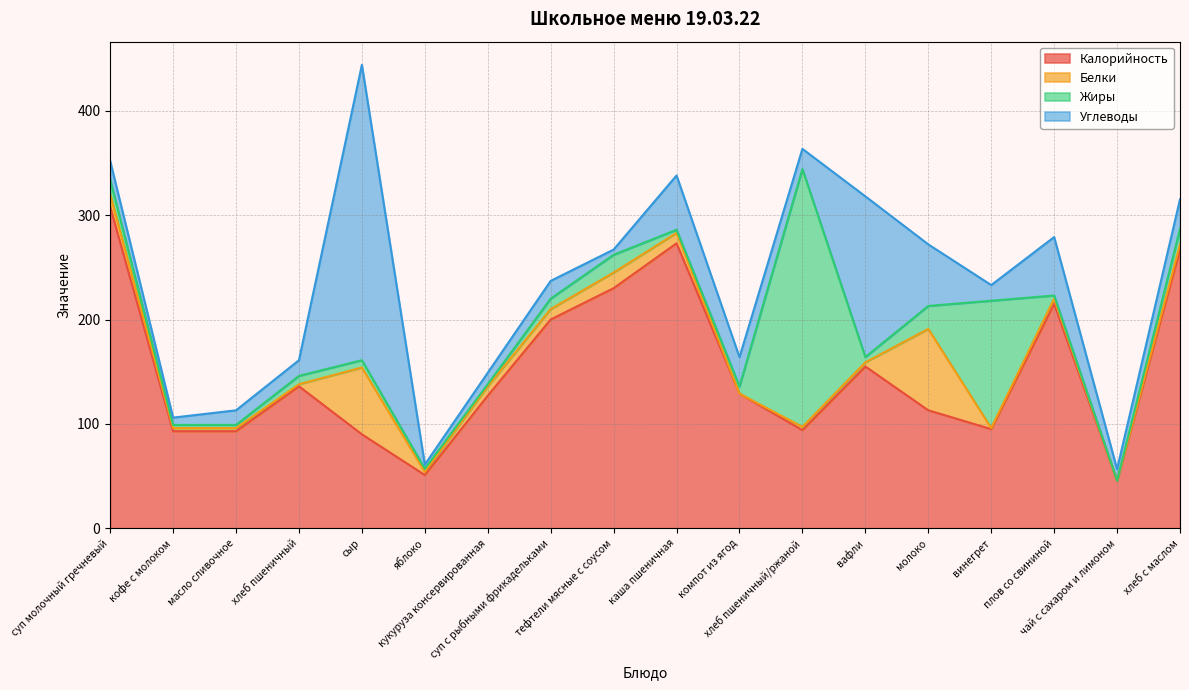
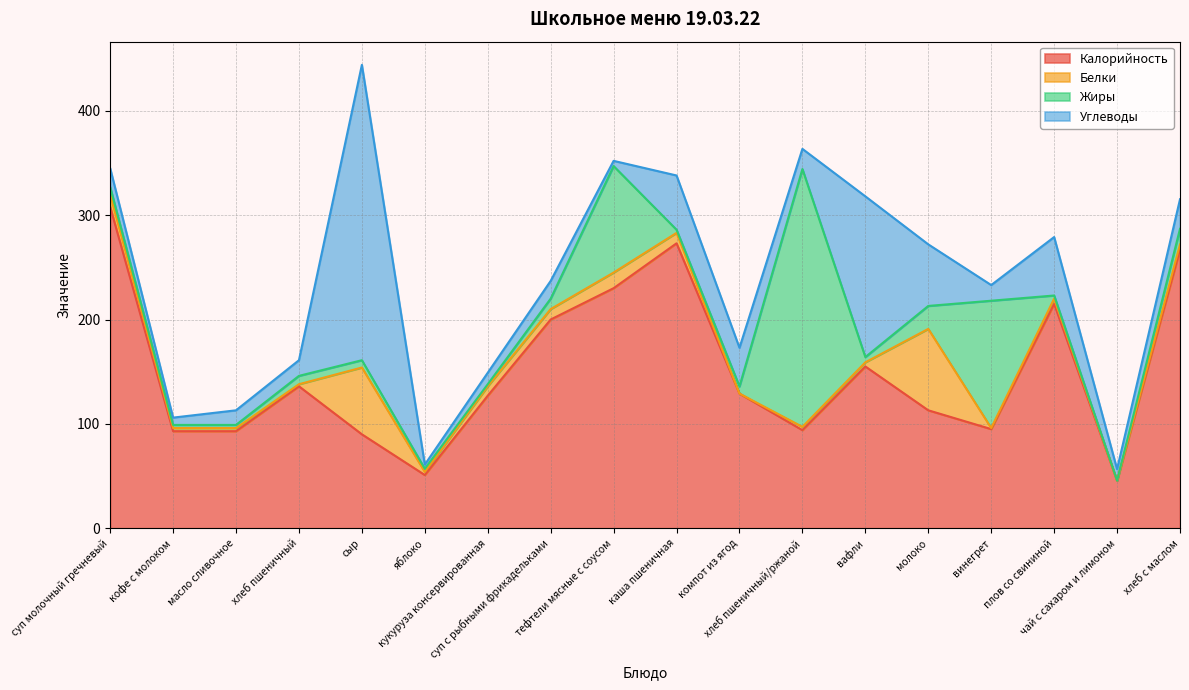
Жиры, суп молочный гречневый: 14 -> 7
Жиры, тефтели мясные с соусом: 17 -> 102
Углеводы, компот из ягод: 28 -> 37
